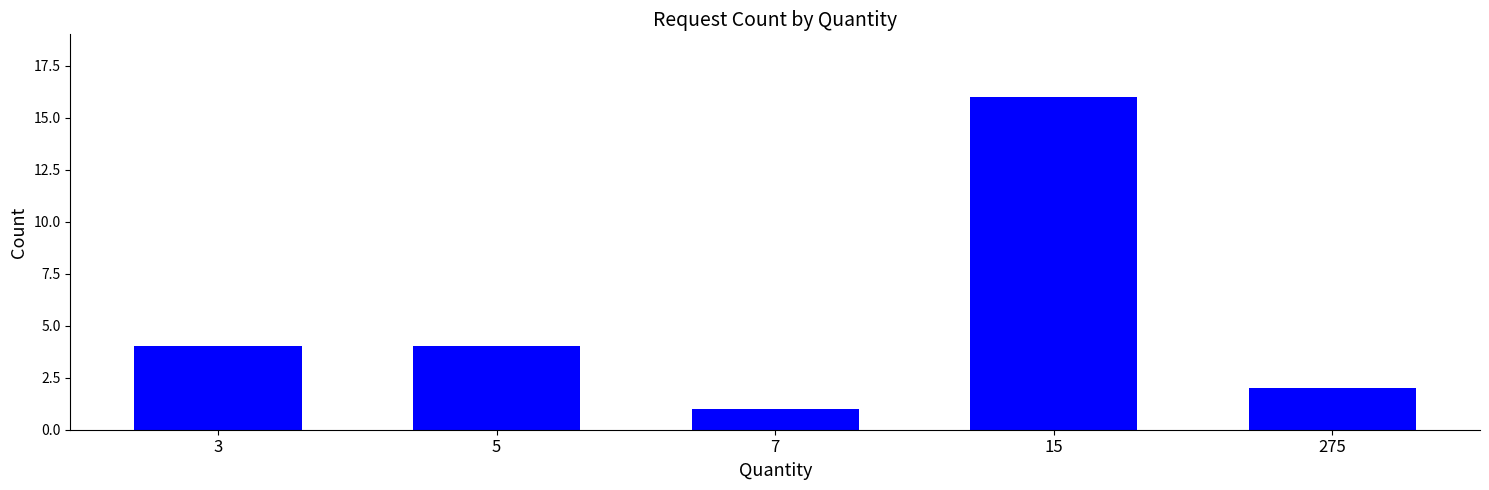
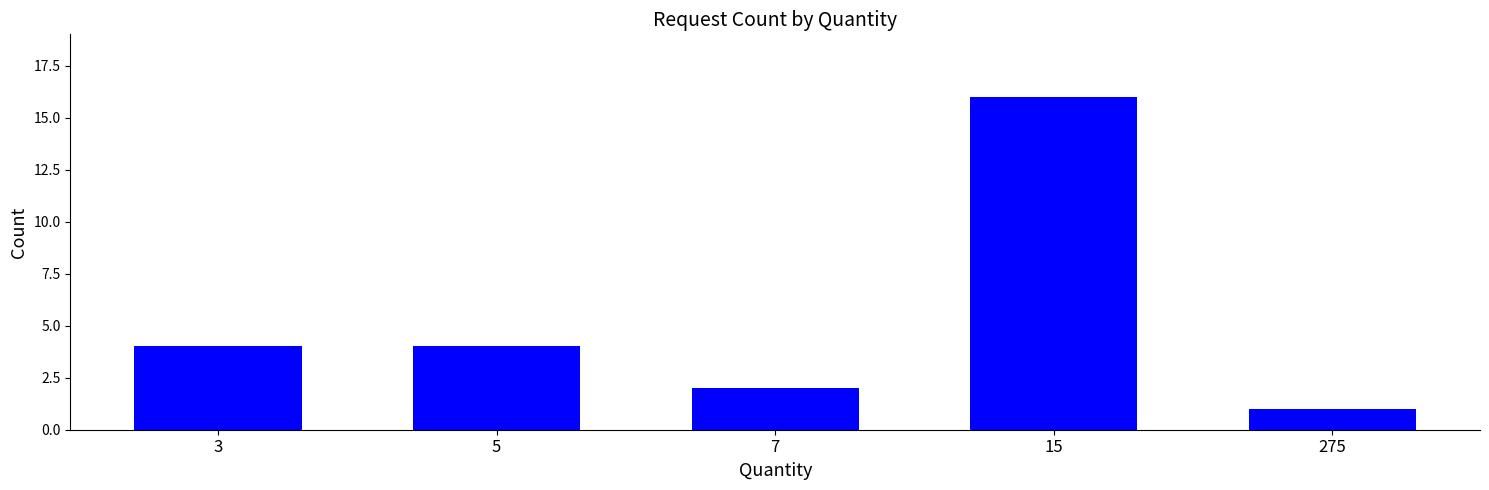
7: 1 -> 2
275: 2 -> 1
